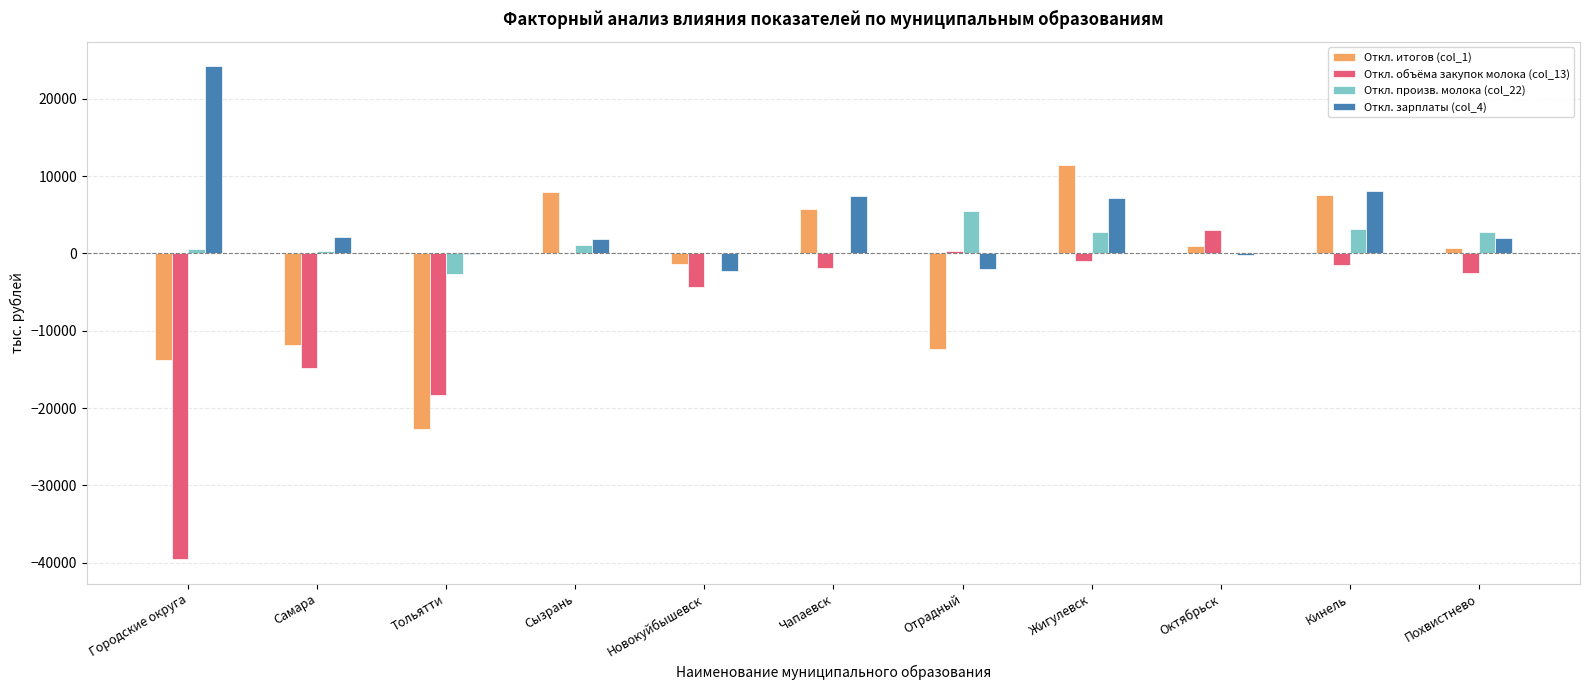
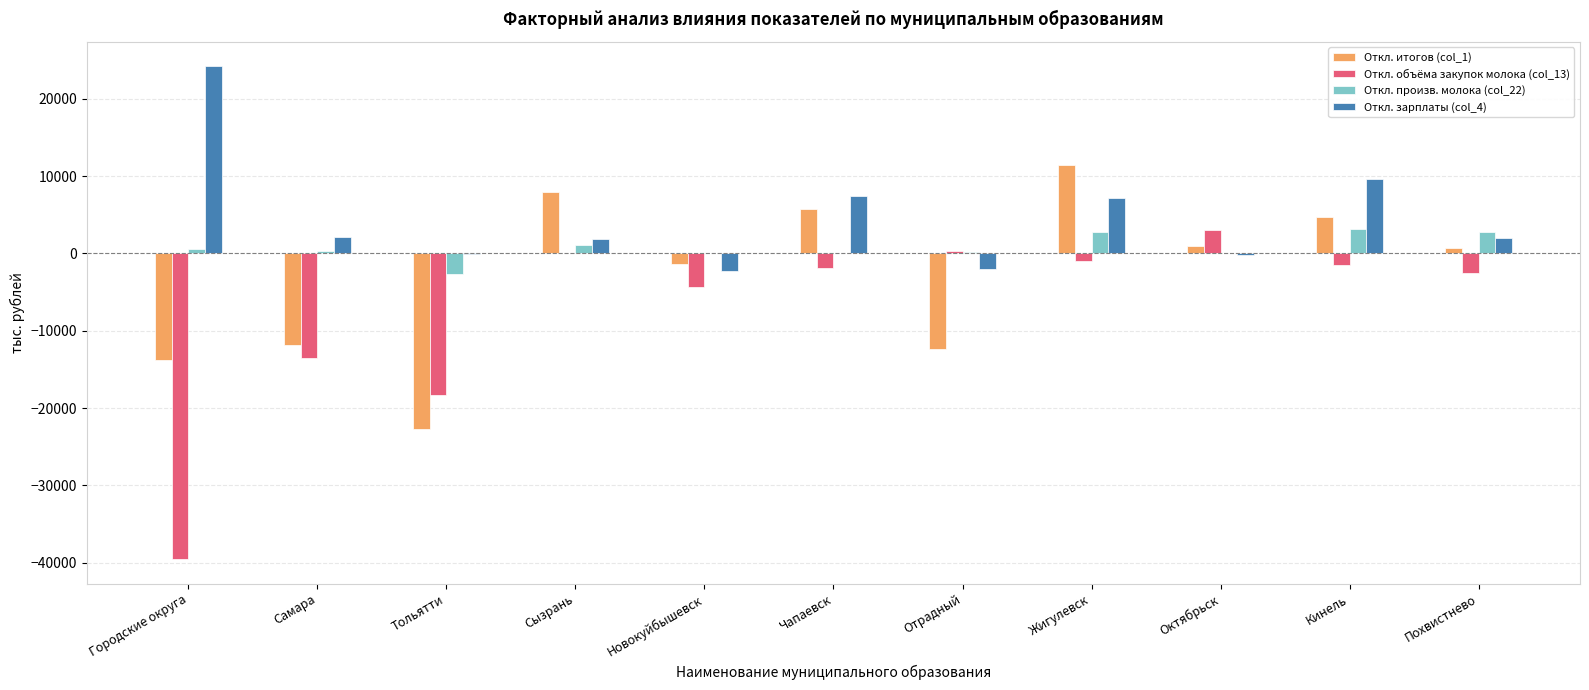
Откл. объёма закупок молока (col_13), Самара: -15000 -> -13000
Откл. произв. молока (col_22), Отрадный: 5000 -> 0
Откл. итогов (col_1), Кинель: 8000 -> 5000
Откл. зарплаты (col_4), Кинель: 8000 -> 10000
